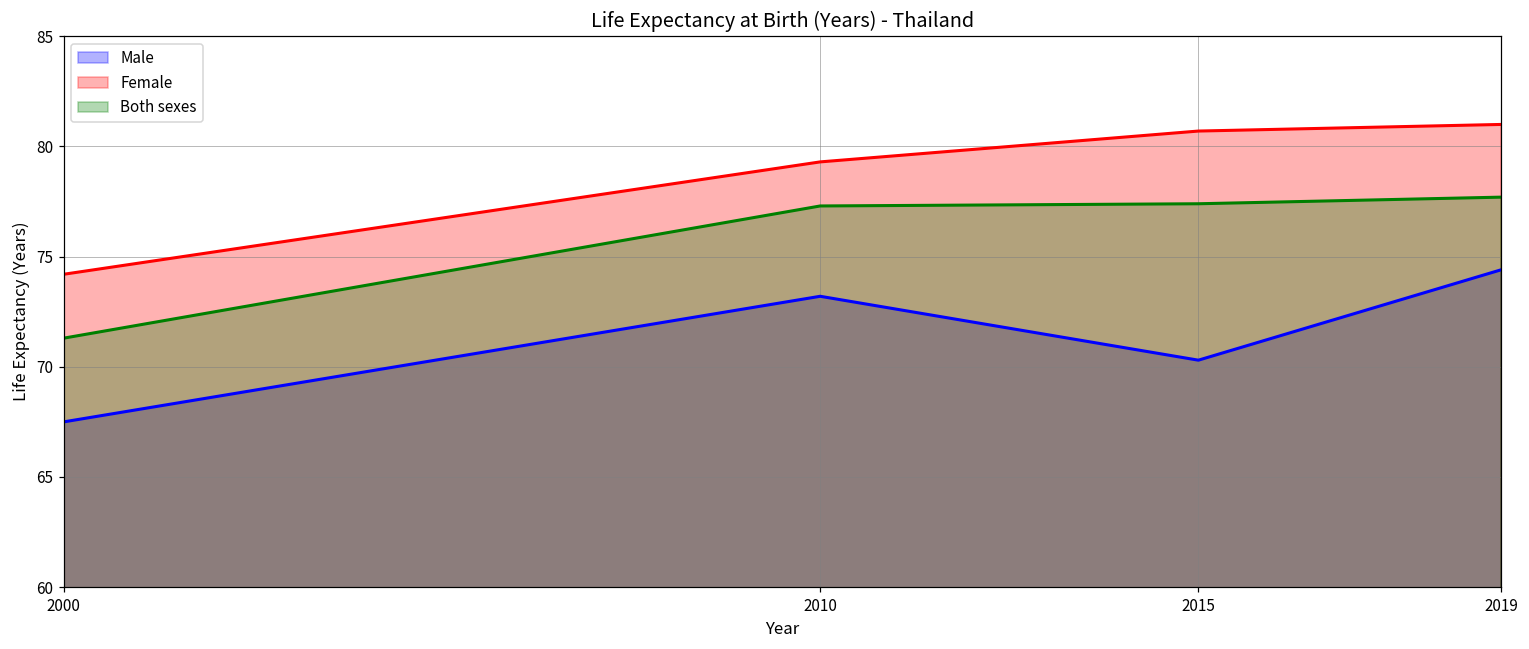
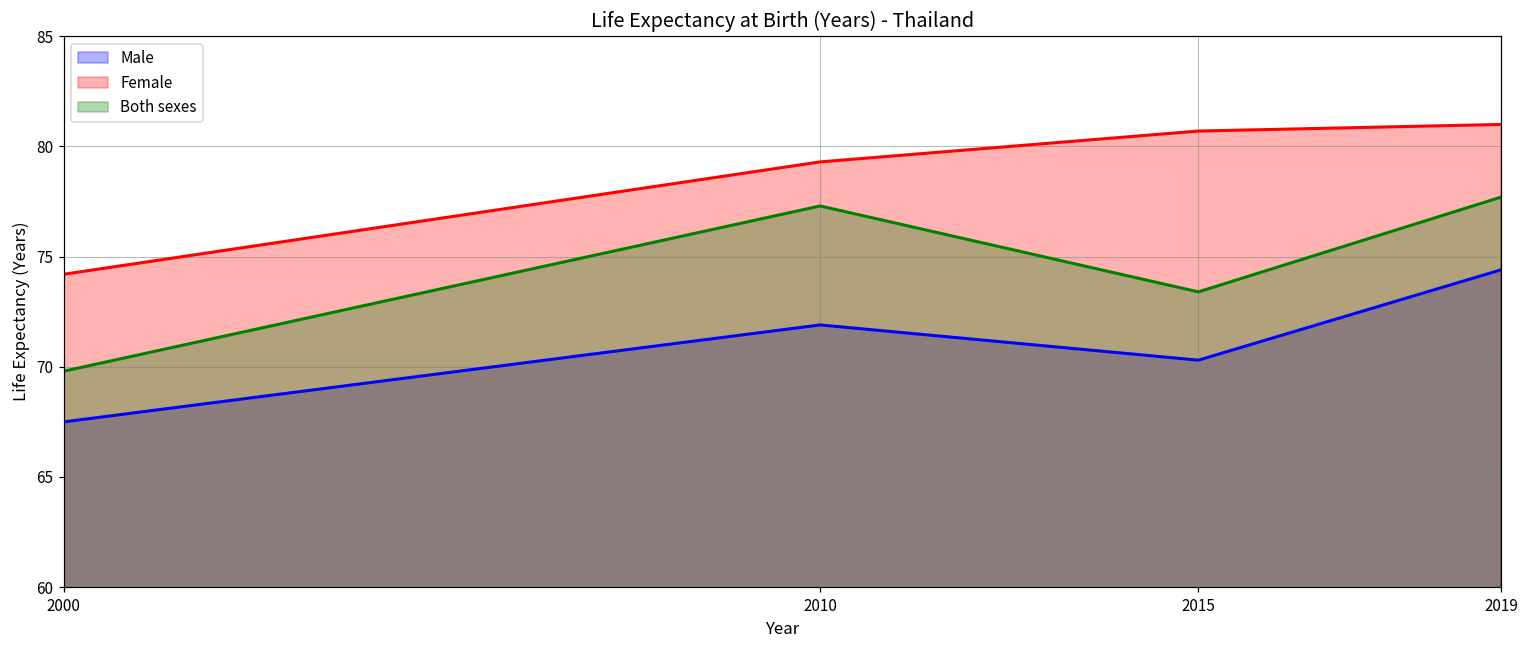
Both sexes, 2000: 71.3 -> 69.8
Male, 2010: 73.2 -> 71.9
Both sexes, 2015: 77.4 -> 73.4
